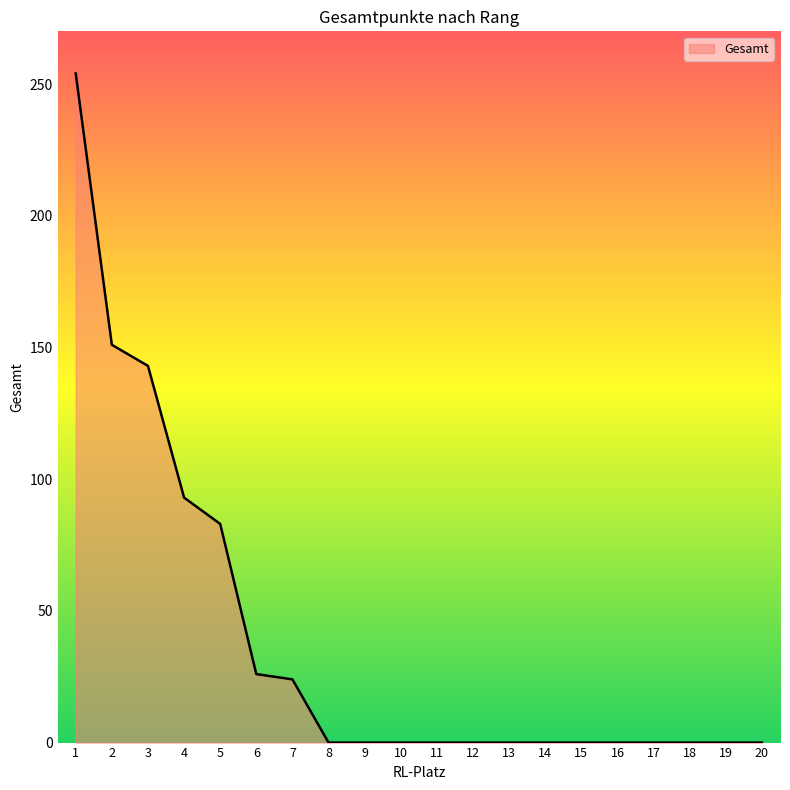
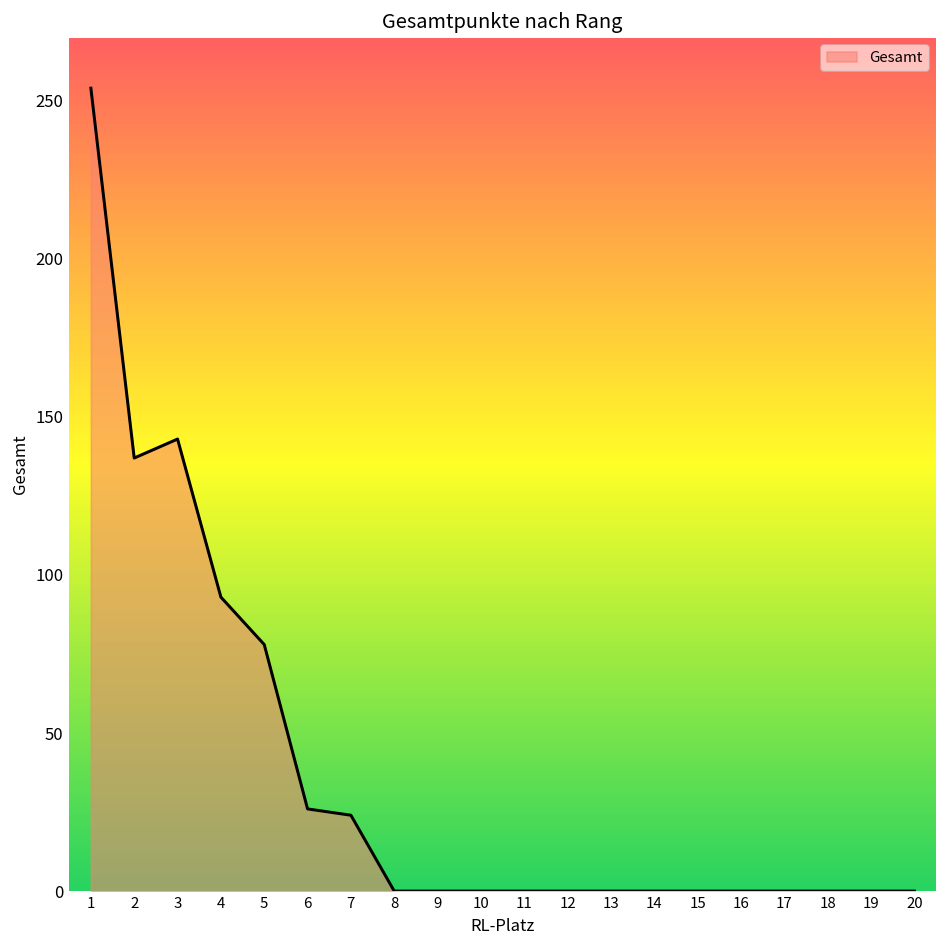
2: 151 -> 137
5: 83 -> 78
